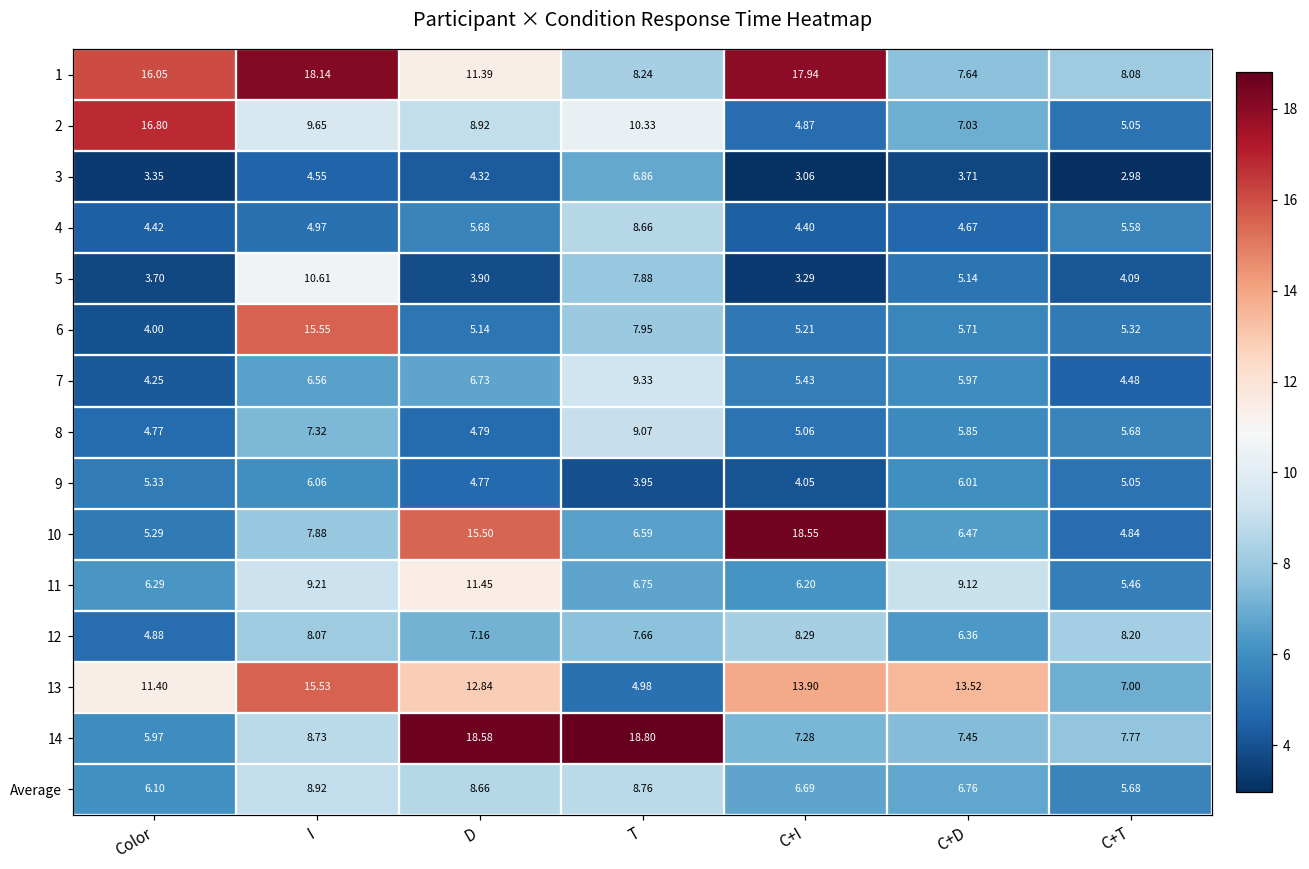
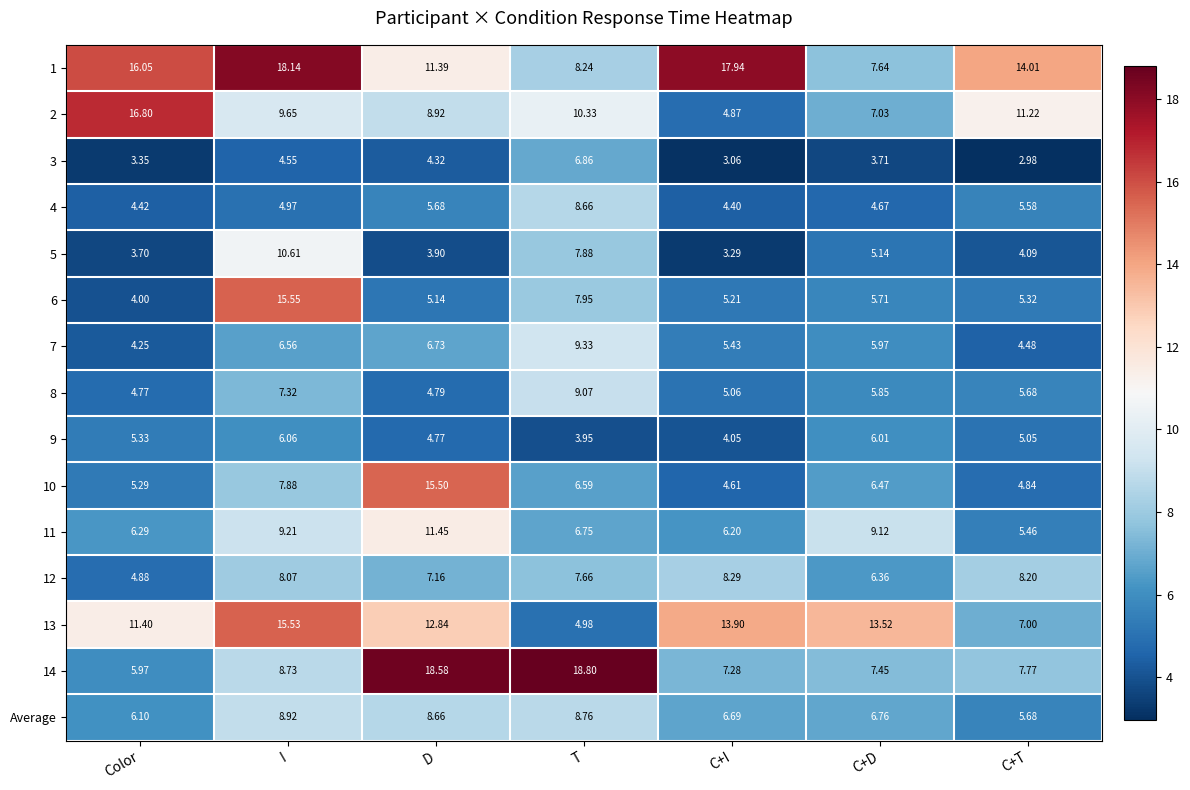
1, C+T: 8.08 -> 14.01
2, C+T: 5.05 -> 11.22
10, C+I: 18.55 -> 4.61
